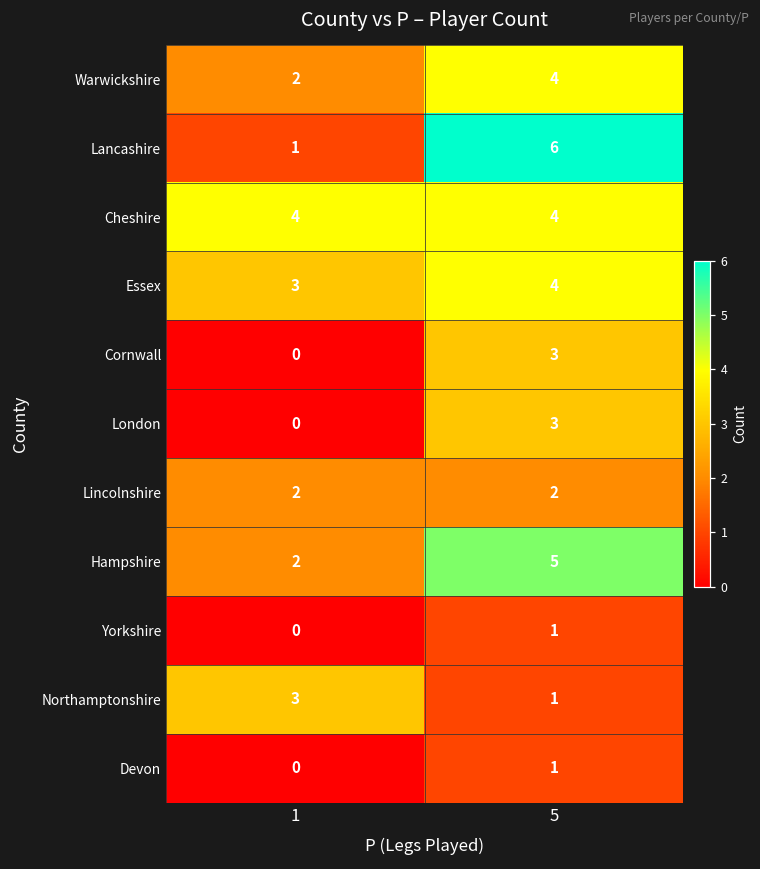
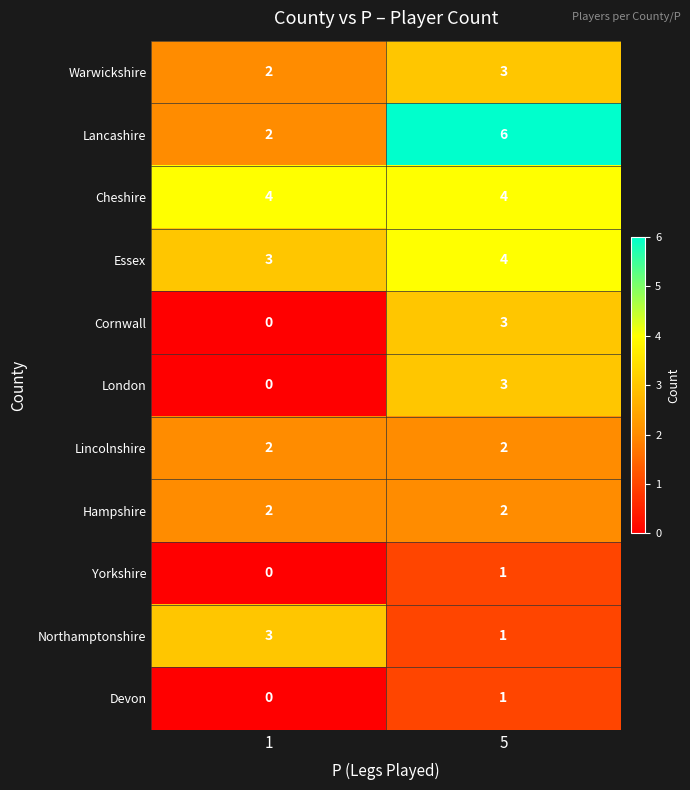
Warwickshire, 5: 4 -> 3
Lancashire, 1: 1 -> 2
Hampshire, 5: 5 -> 2
